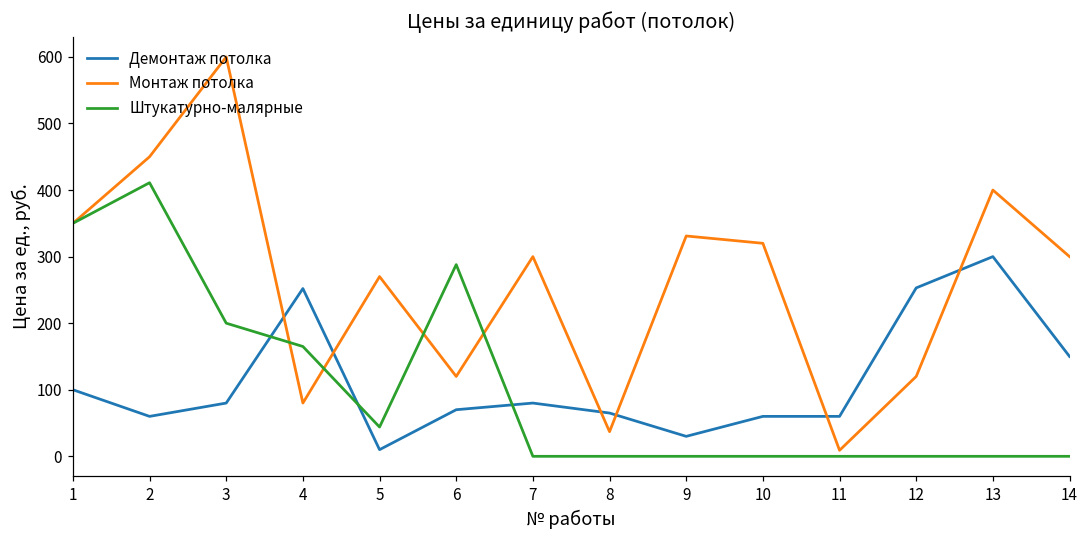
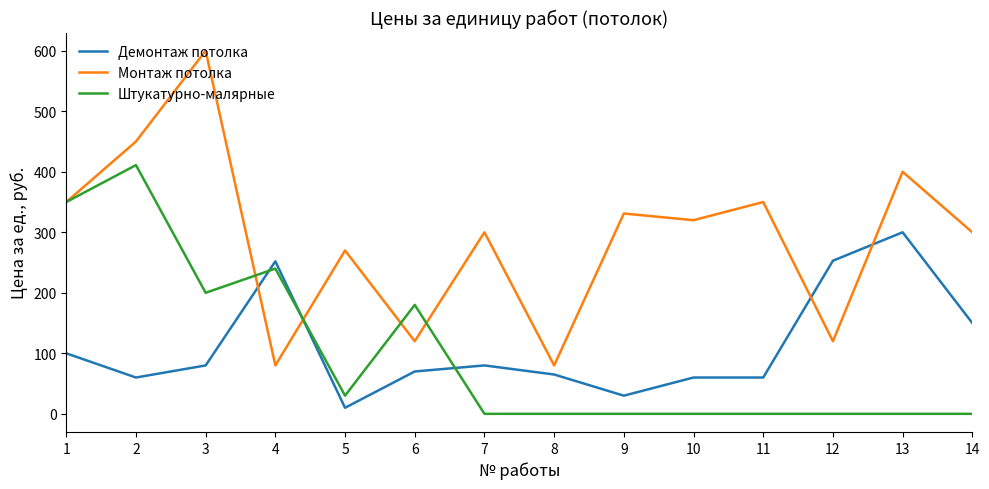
Штукатурно-малярные, 4: 170 -> 240
Штукатурно-малярные, 5: 40 -> 30
Штукатурно-малярные, 6: 290 -> 180
Монтаж потолка, 8: 40 -> 80
Монтаж потолка, 11: 10 -> 350
